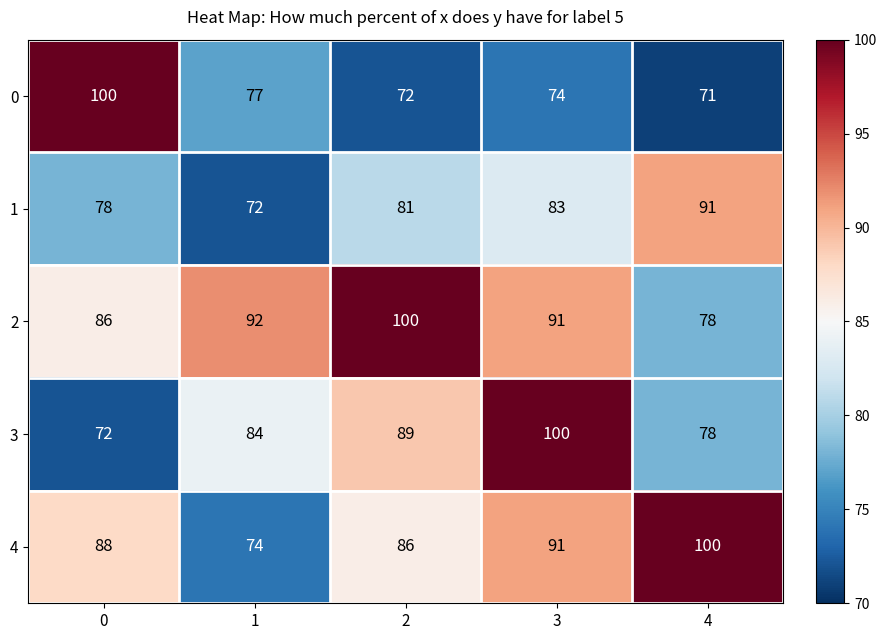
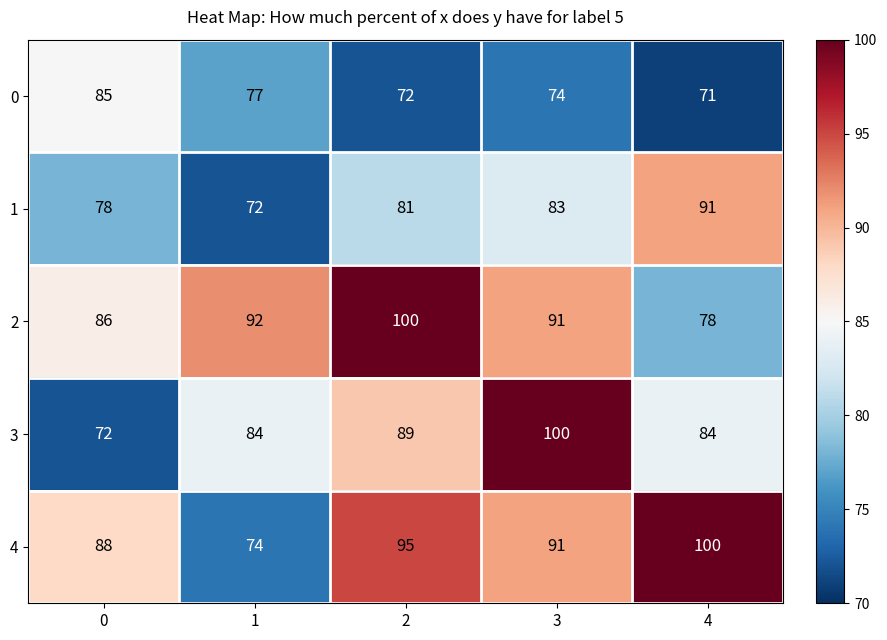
0, 0: 100 -> 85
3, 4: 78 -> 84
4, 2: 86 -> 95
